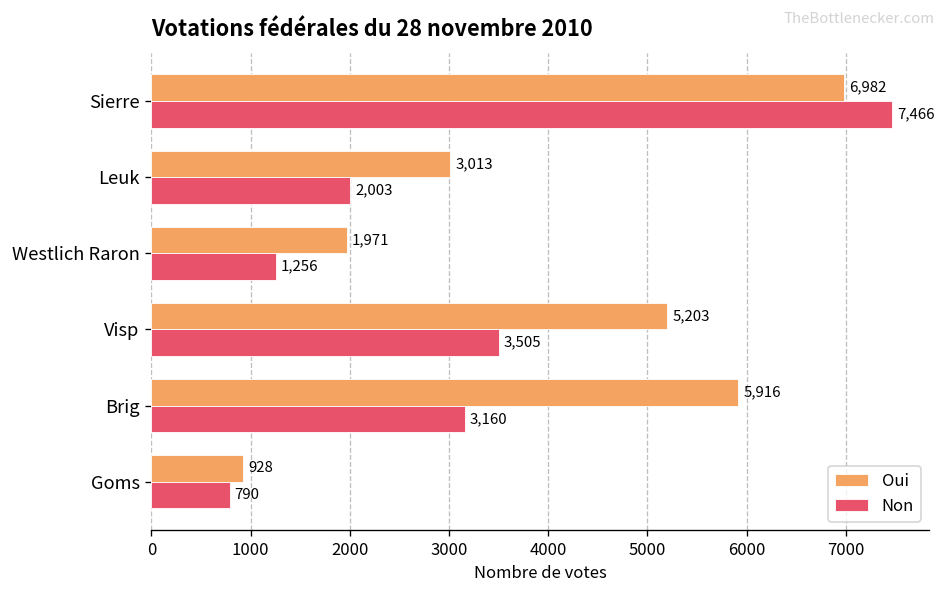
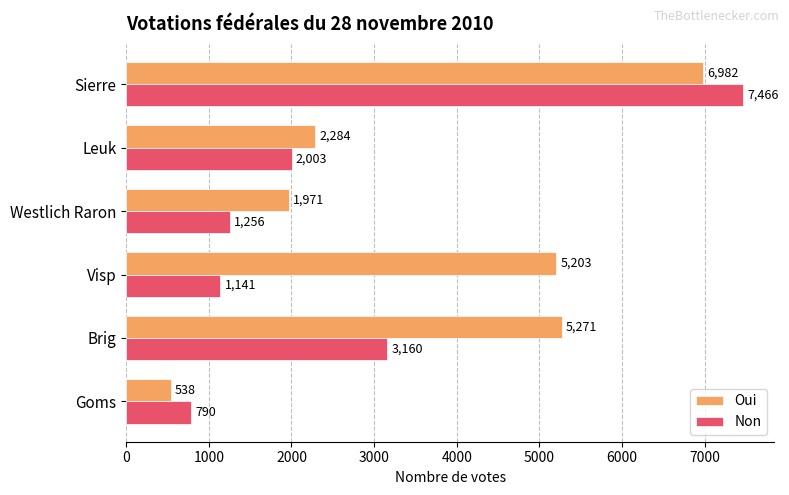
Oui, Leuk: 3,013 -> 2,284
Non, Visp: 3,505 -> 1,141
Oui, Brig: 5,916 -> 5,271
Oui, Goms: 928 -> 538
